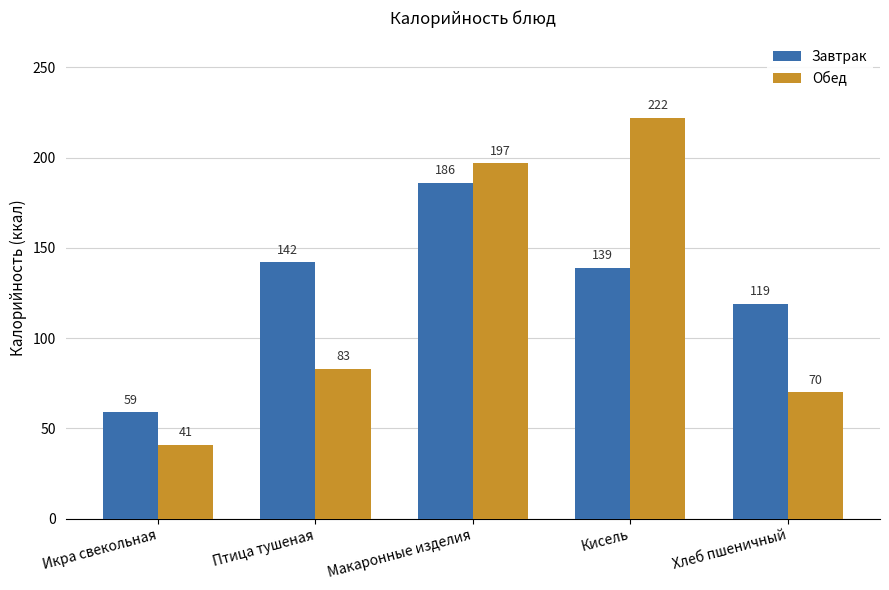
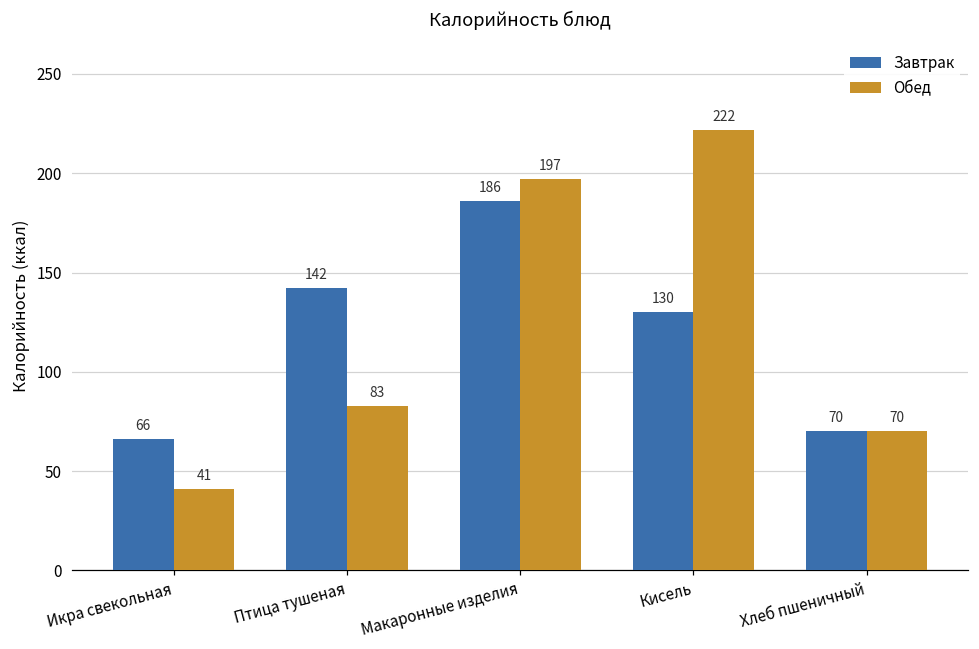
Завтрак, Икра свекольная: 59 -> 66
Завтрак, Кисель: 139 -> 130
Завтрак, Хлеб пшеничный: 119 -> 70
